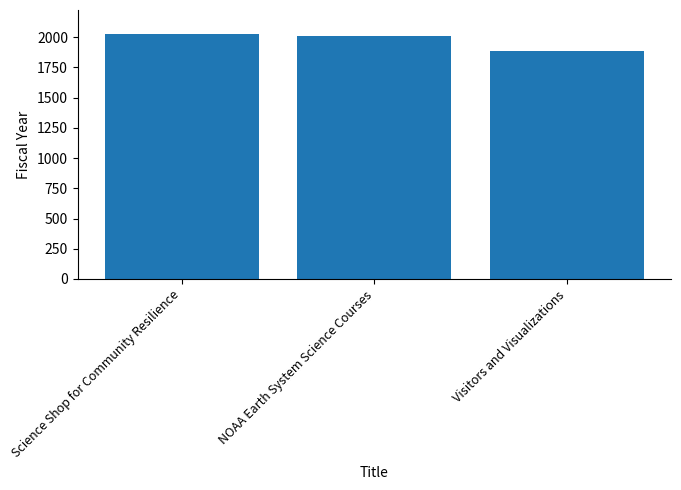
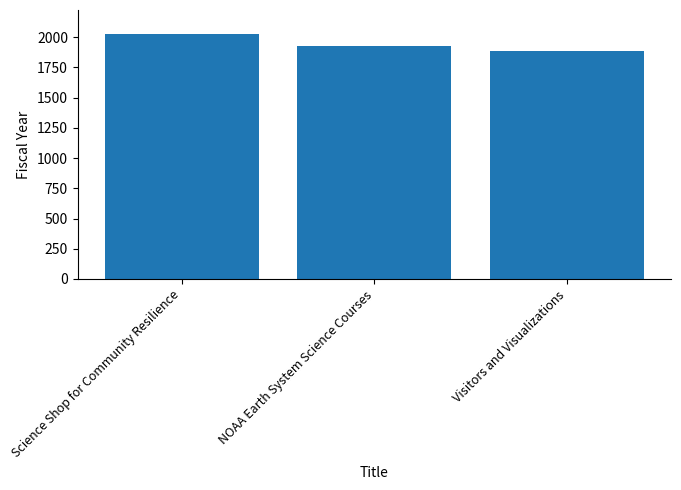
NOAA Earth System Science Courses: 2010 -> 1920
